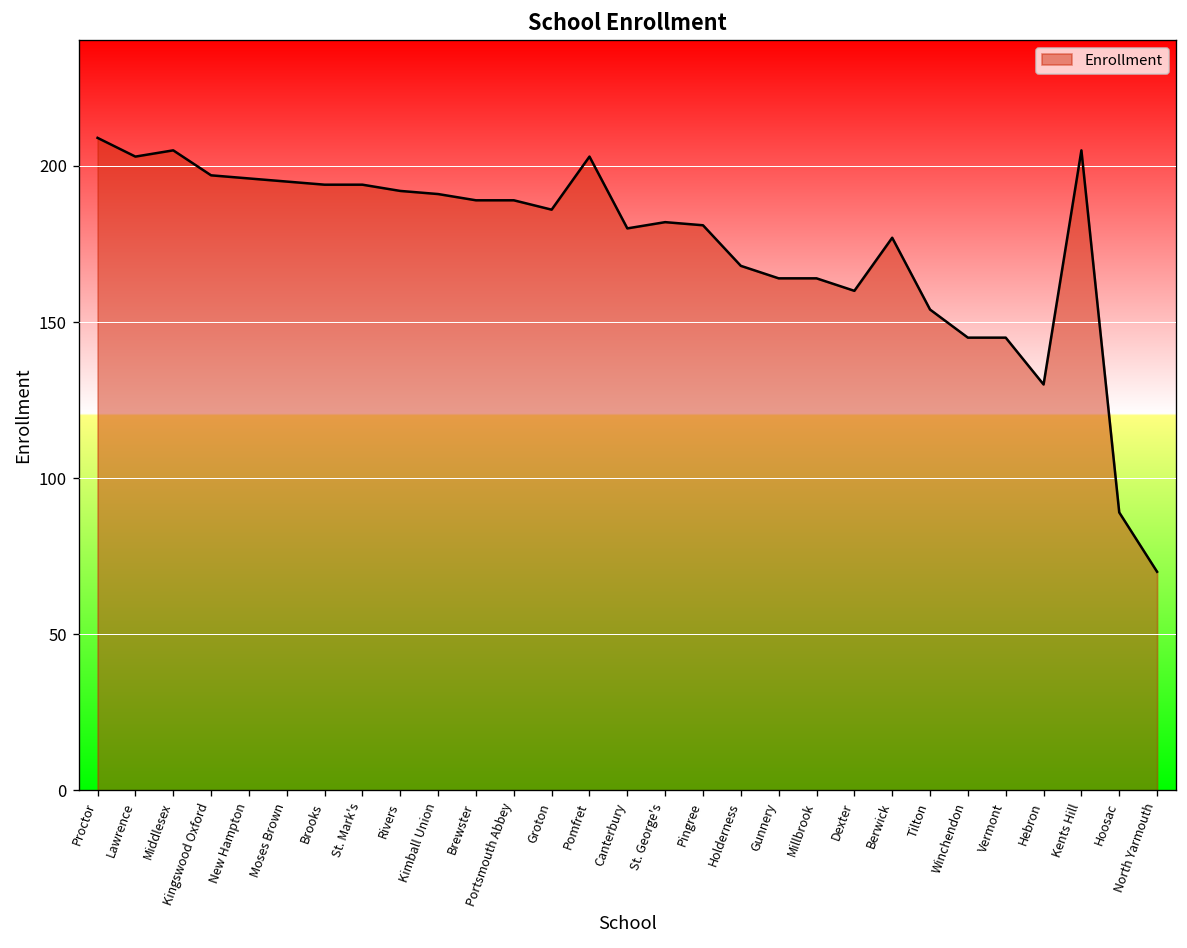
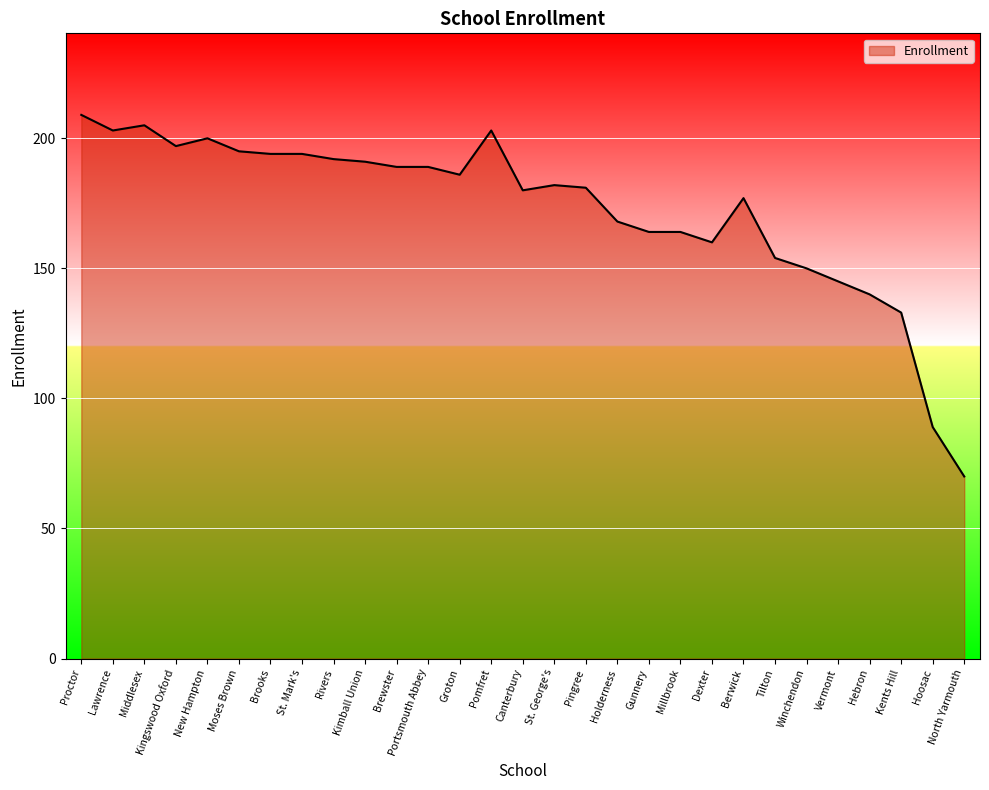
New Hampton: 196 -> 200
Winchendon: 145 -> 150
Hebron: 130 -> 140
Kents Hill: 205 -> 133
